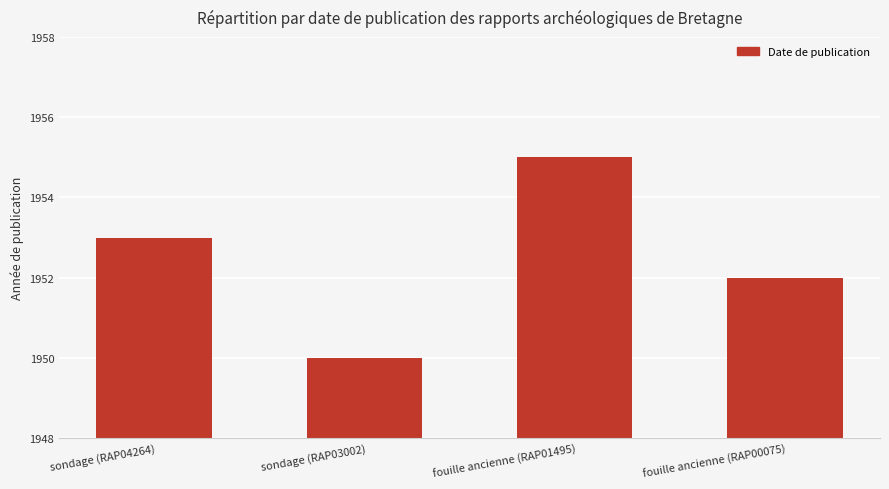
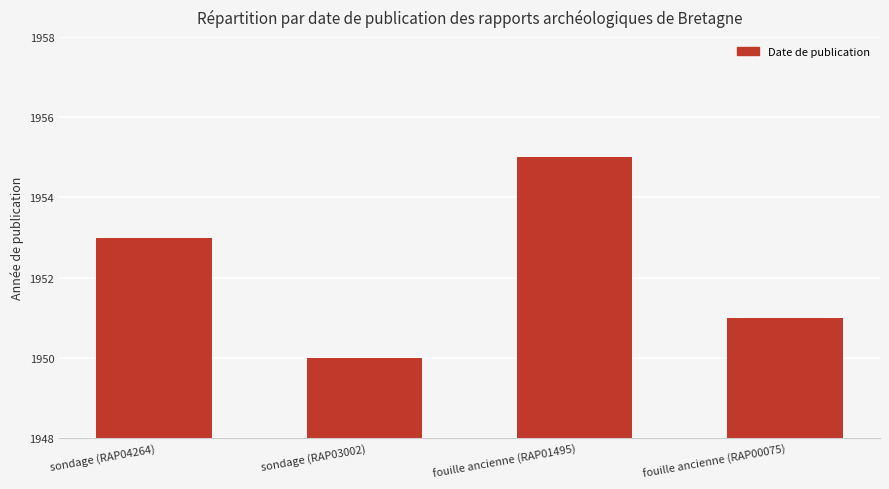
fouille ancienne (RAP00075): 1952 -> 1951
